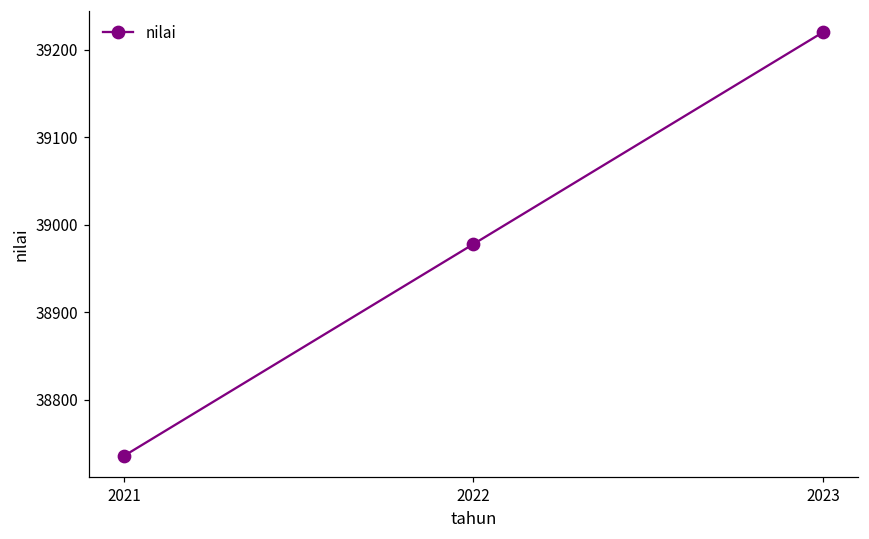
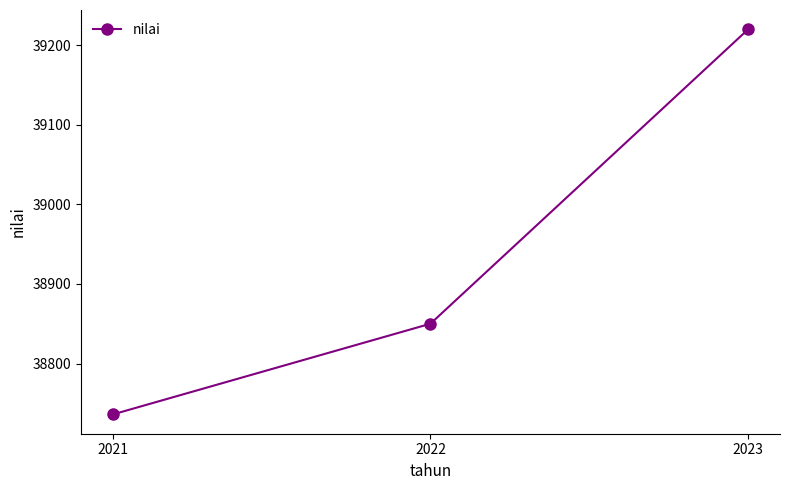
2022: 38980 -> 38850
